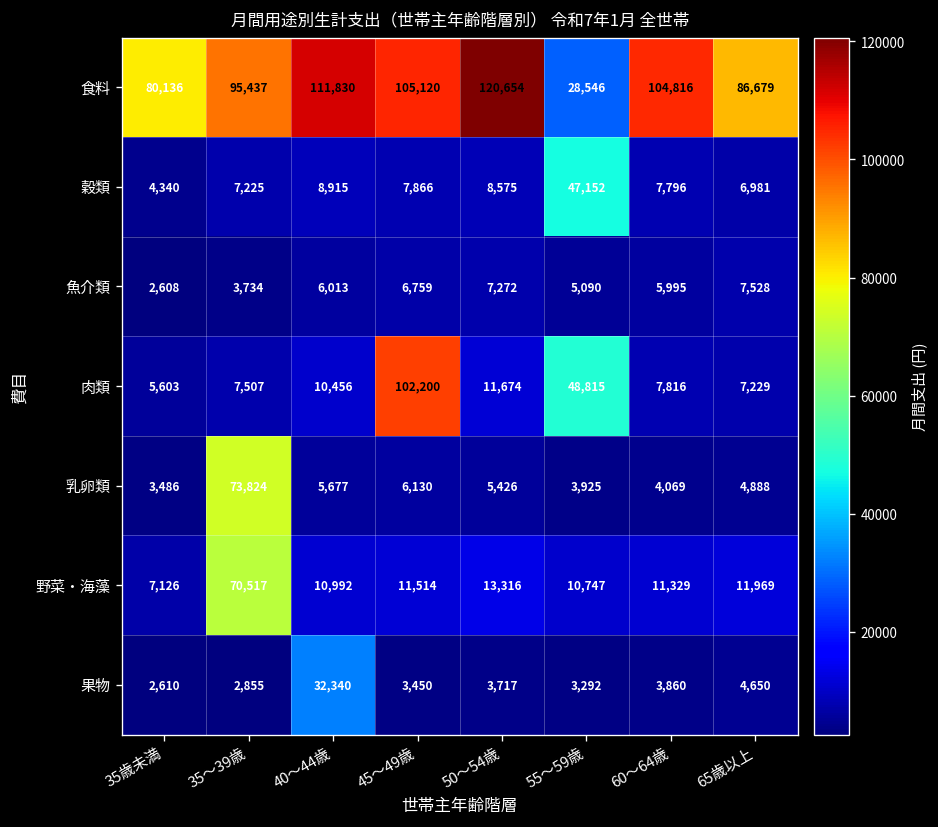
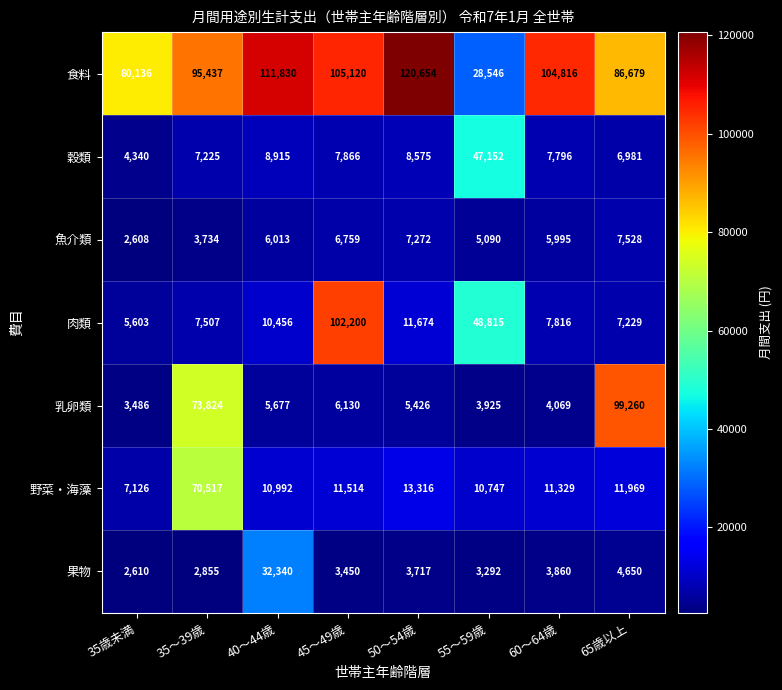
乳卵類, 65歳以上: 4,888 -> 99,260
